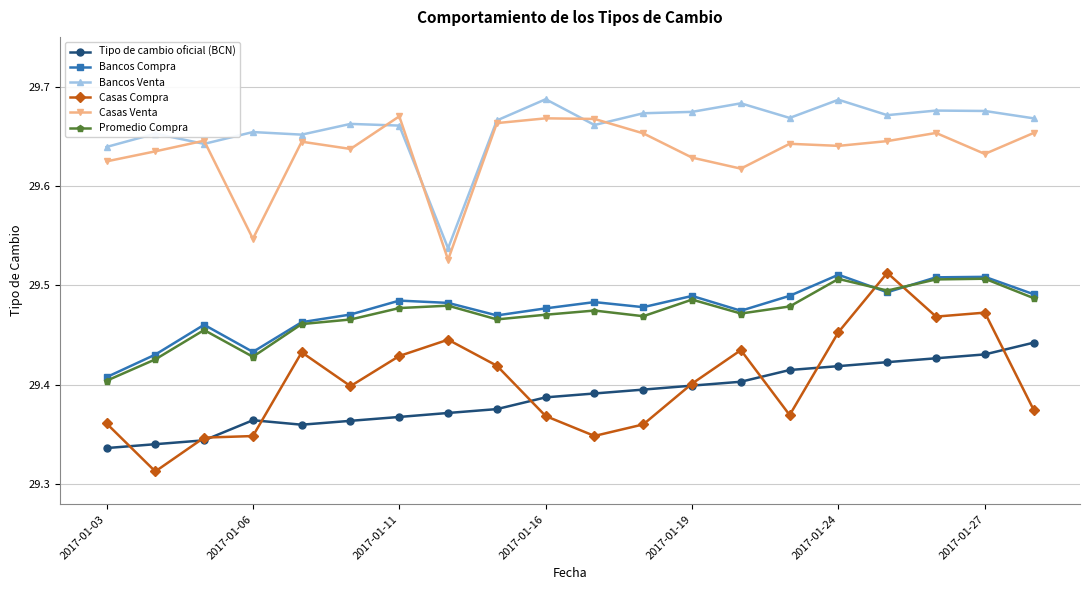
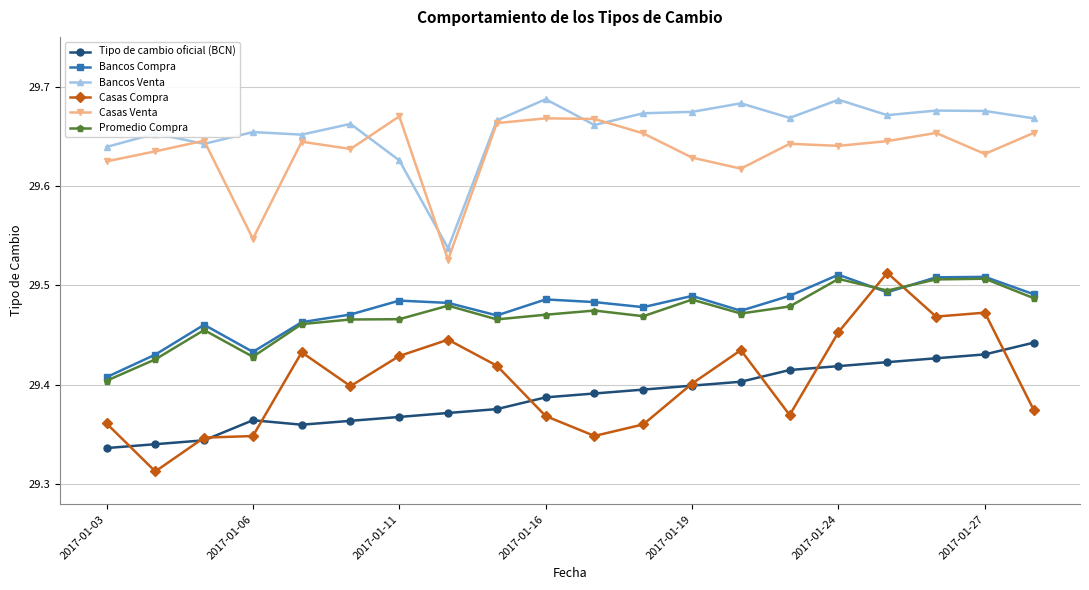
Bancos Venta, 2017-01-11: 29.66 -> 29.63
Promedio Compra, 2017-01-11: 29.48 -> 29.47
Bancos Compra, 2017-01-16: 29.48 -> 29.49
